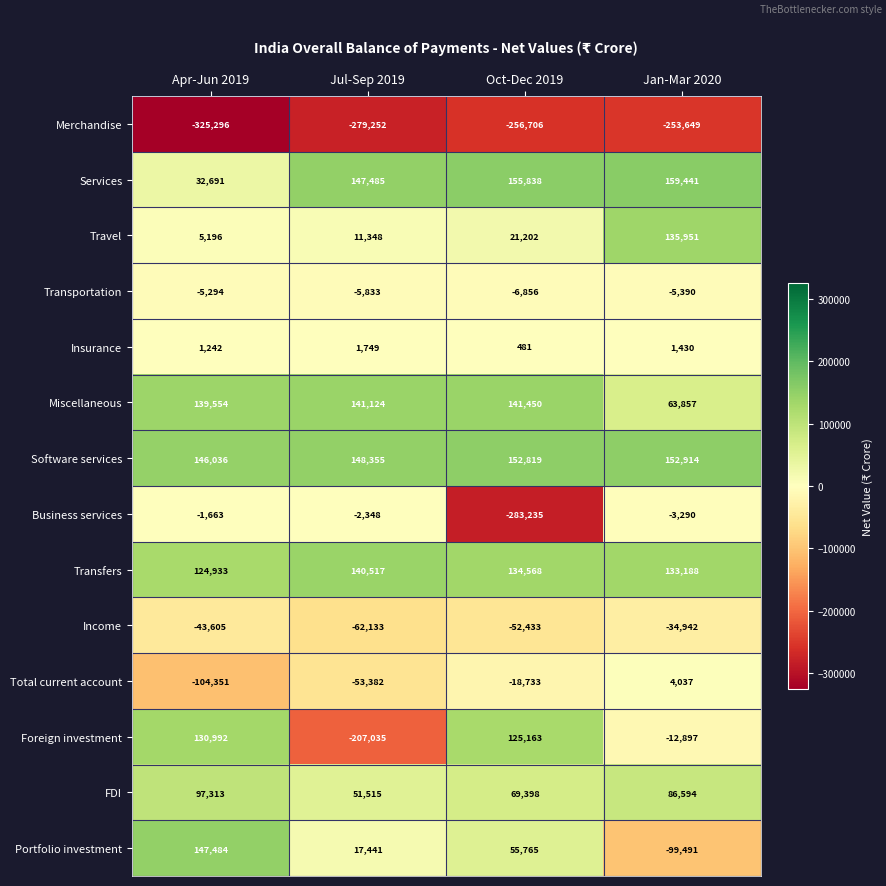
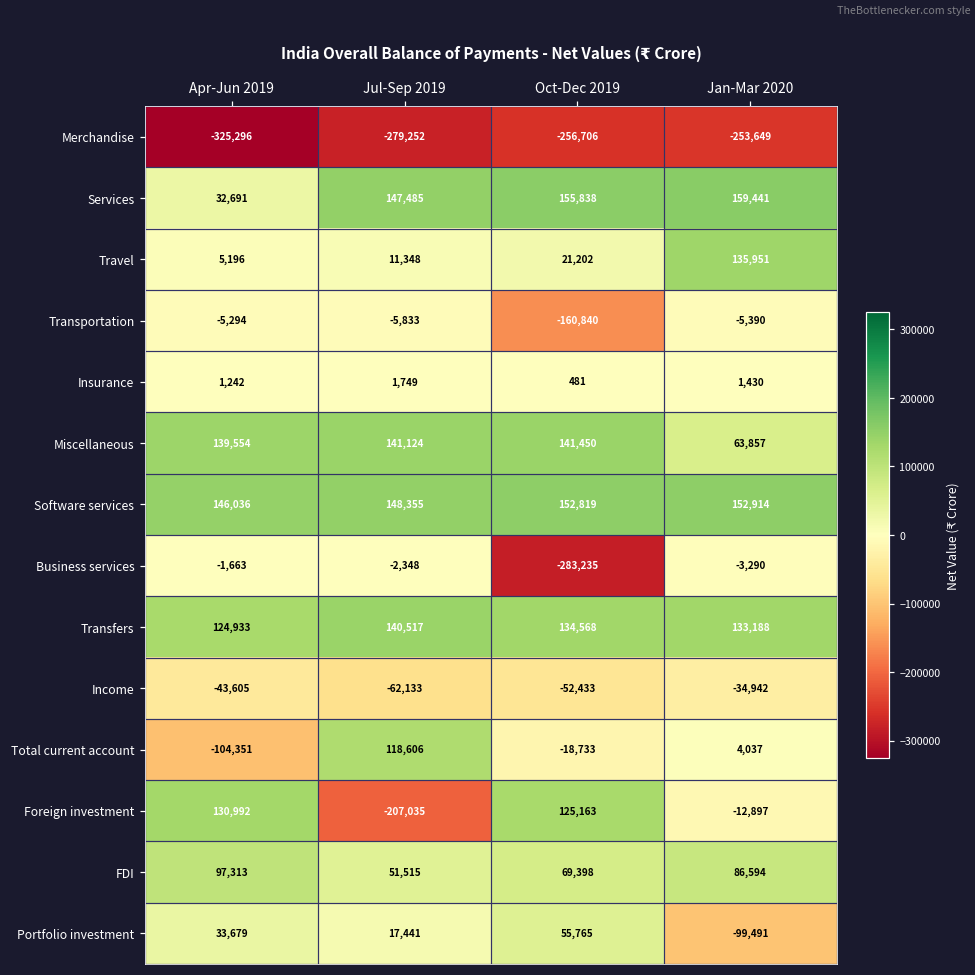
Transportation, Oct-Dec 2019: -6,856 -> -160,840
Total current account, Jul-Sep 2019: -53,382 -> 118,606
Portfolio investment, Apr-Jun 2019: 147,484 -> 33,679
